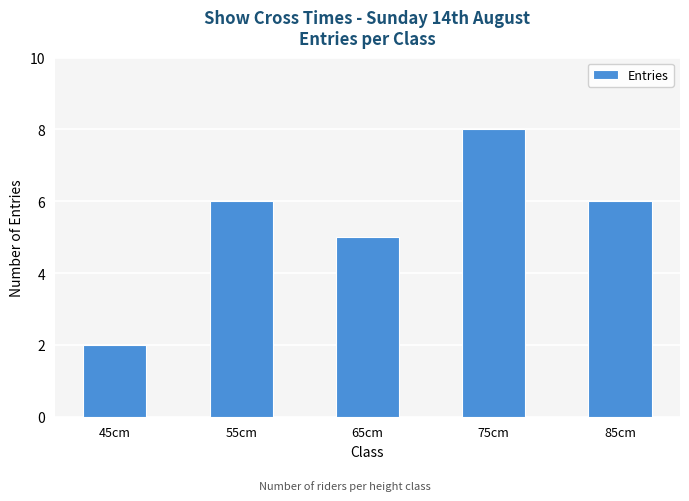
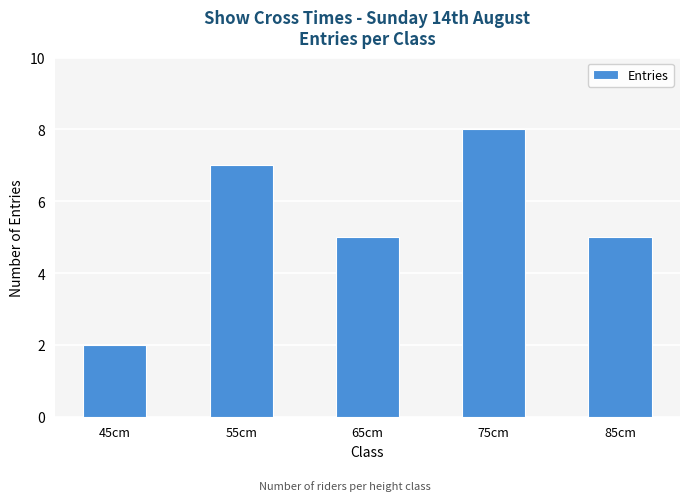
55cm: 6 -> 7
85cm: 6 -> 5
